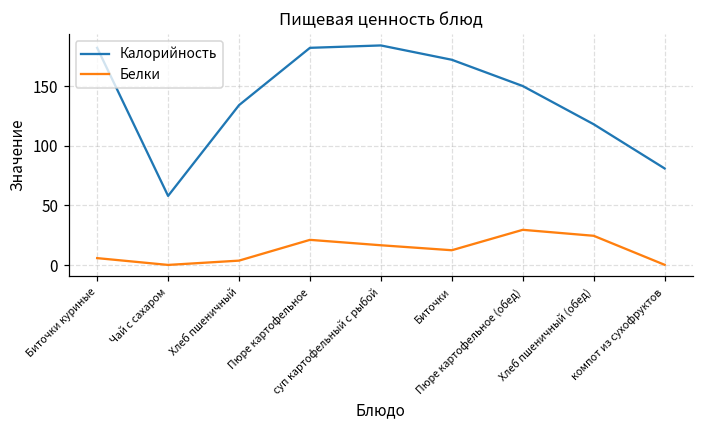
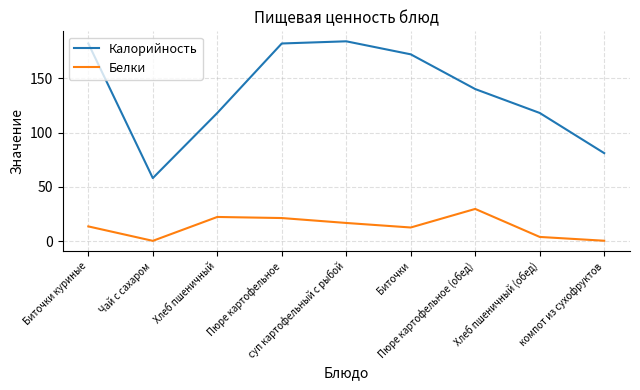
Белки, Биточки куриные: 6 -> 14
Калорийность, Хлеб пшеничный: 134 -> 118
Белки, Хлеб пшеничный: 4 -> 22
Калорийность, Пюре картофельное (обед): 150 -> 140
Белки, Хлеб пшеничный (обед): 25 -> 4
